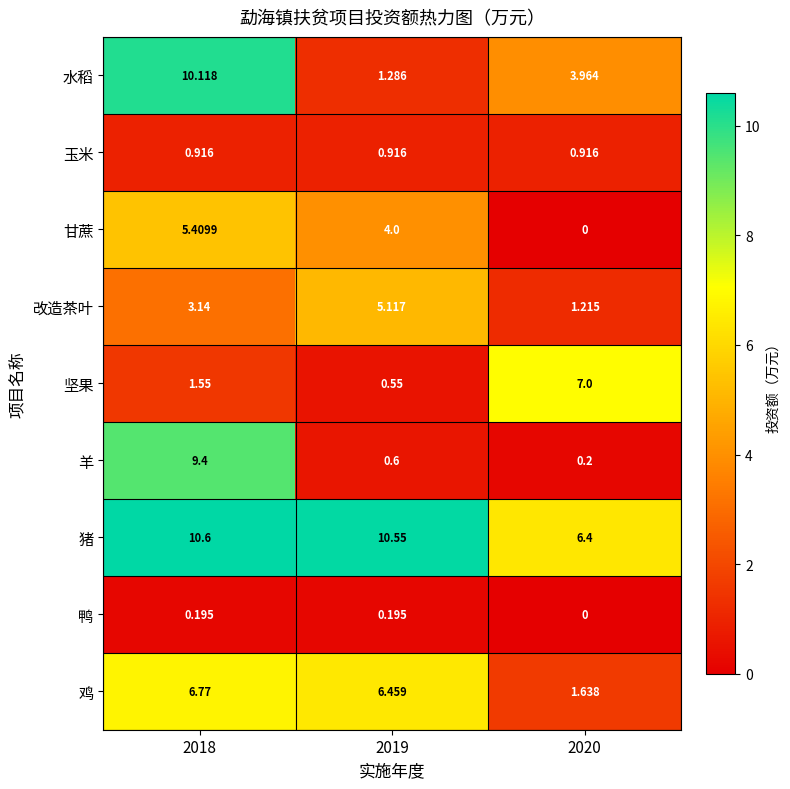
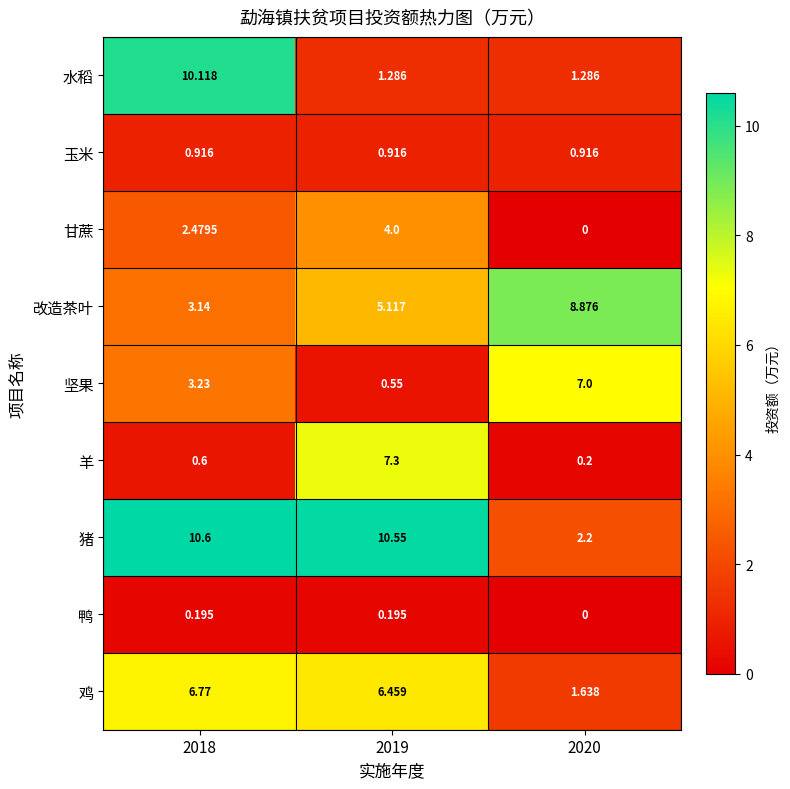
水稻, 2020: 3.964 -> 1.286
甘蔗, 2018: 5.4099 -> 2.4795
改造茶叶, 2020: 1.215 -> 8.876
坚果, 2018: 1.55 -> 3.23
羊, 2018: 9.4 -> 0.6
羊, 2019: 0.6 -> 7.3
猪, 2020: 6.4 -> 2.2
